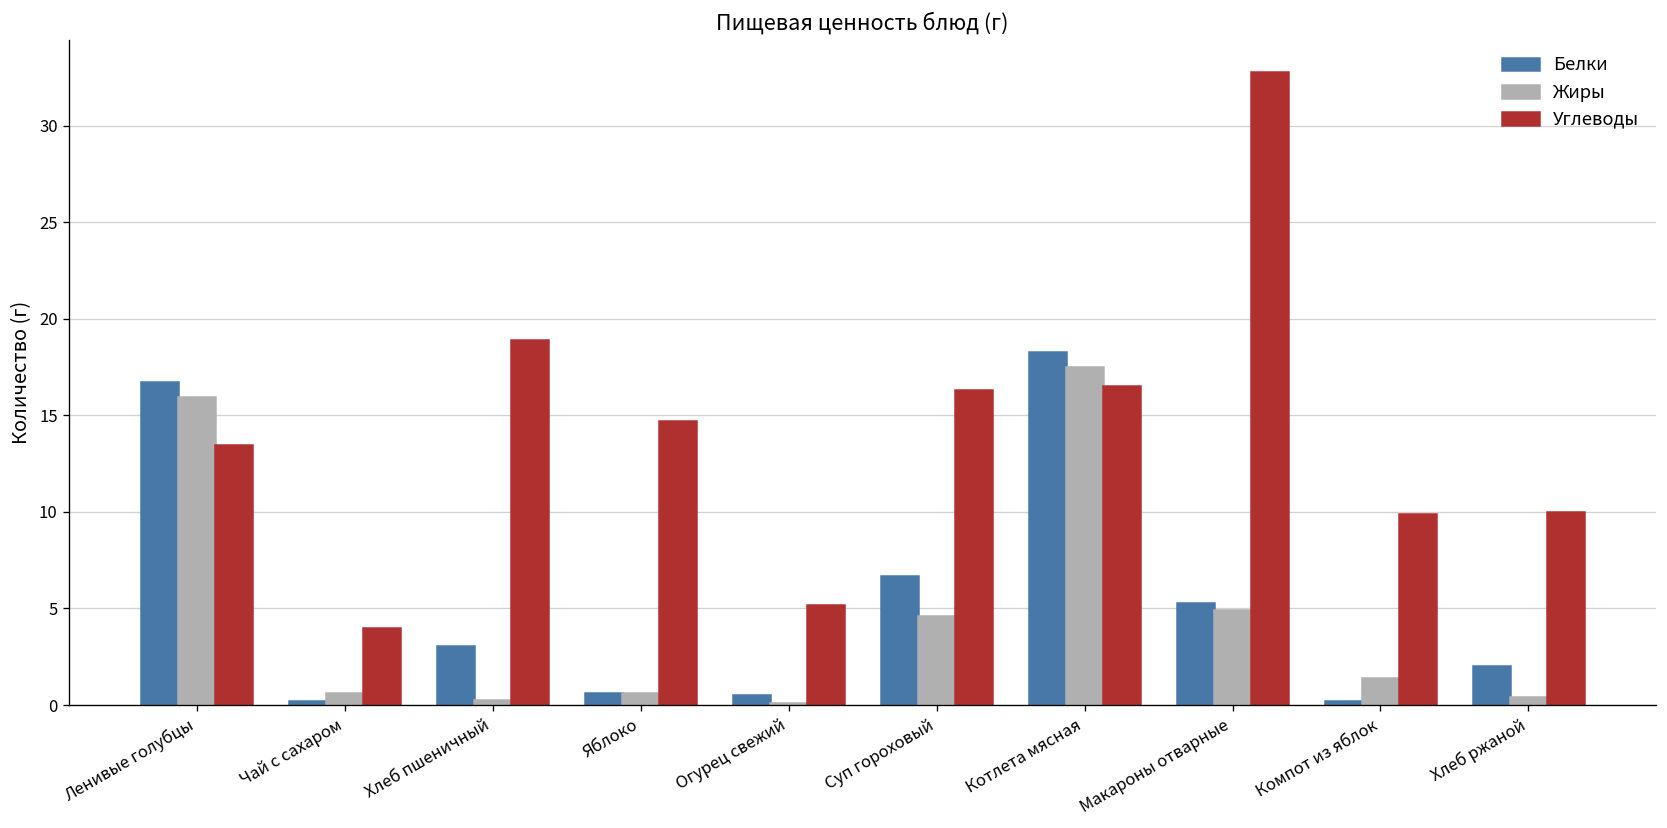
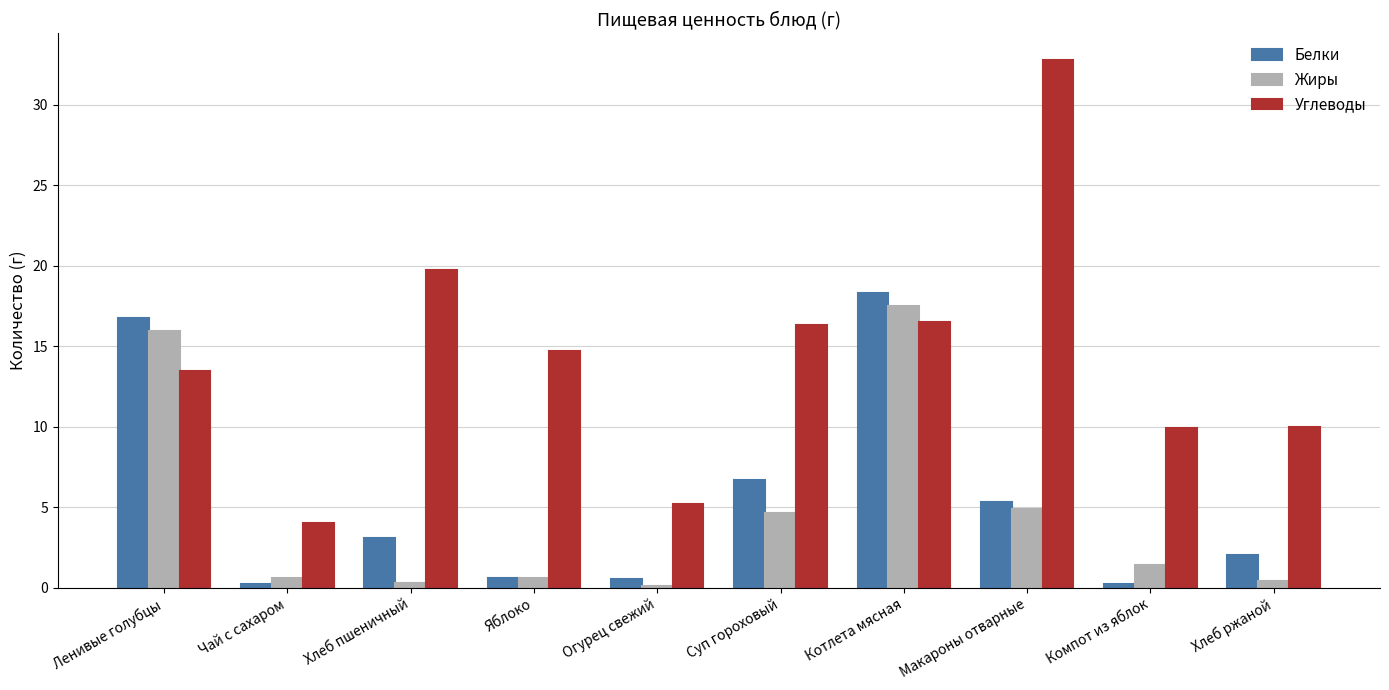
Углеводы, Хлеб пшеничный: 18.9 -> 19.7
